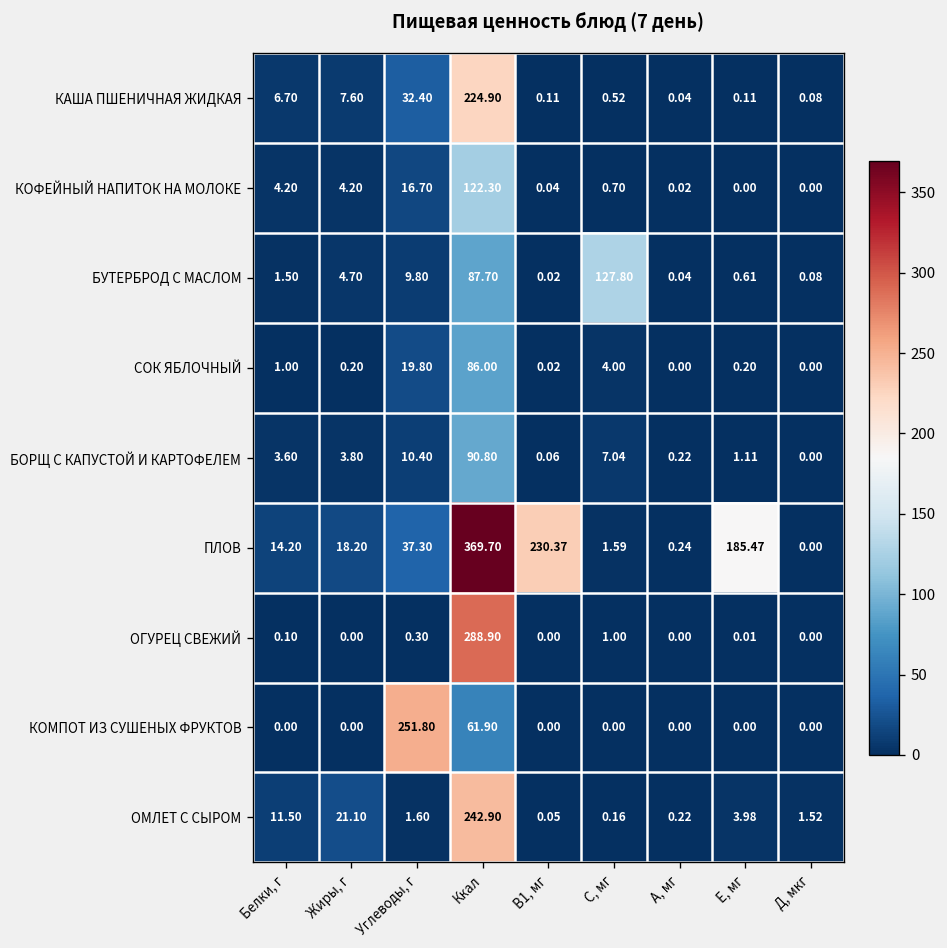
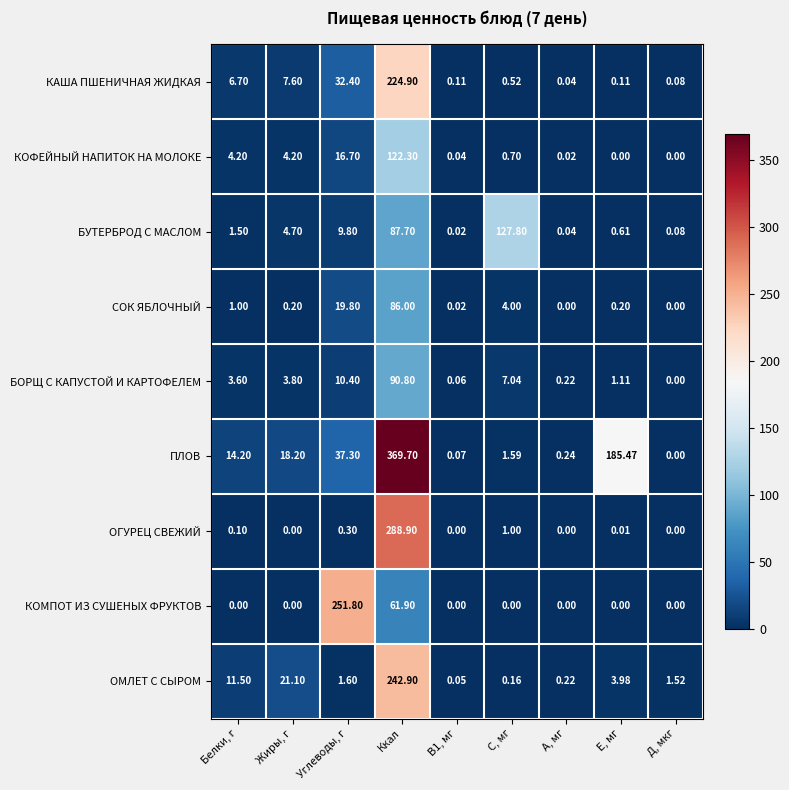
ПЛОВ, В1, мг: 230.37 -> 0.07
